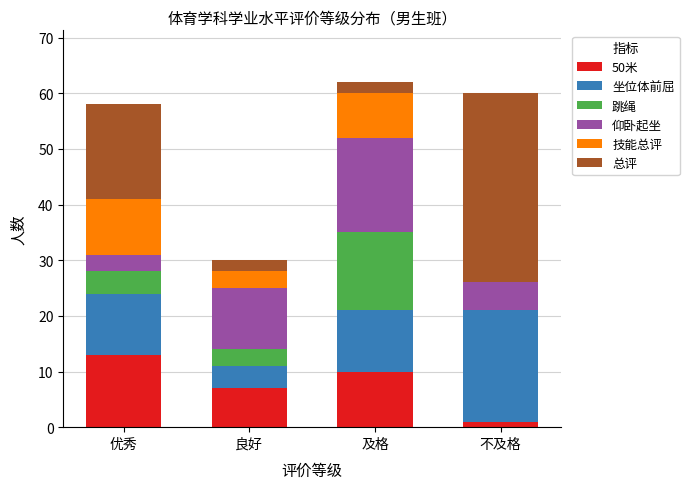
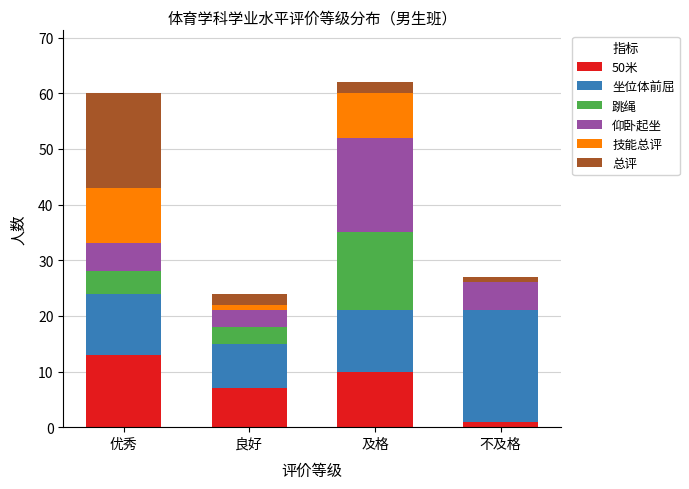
仰卧起坐, 优秀: 3 -> 5
坐位体前屈, 良好: 4 -> 8
仰卧起坐, 良好: 11 -> 3
技能总评, 良好: 3 -> 1
总评, 不及格: 34 -> 1
